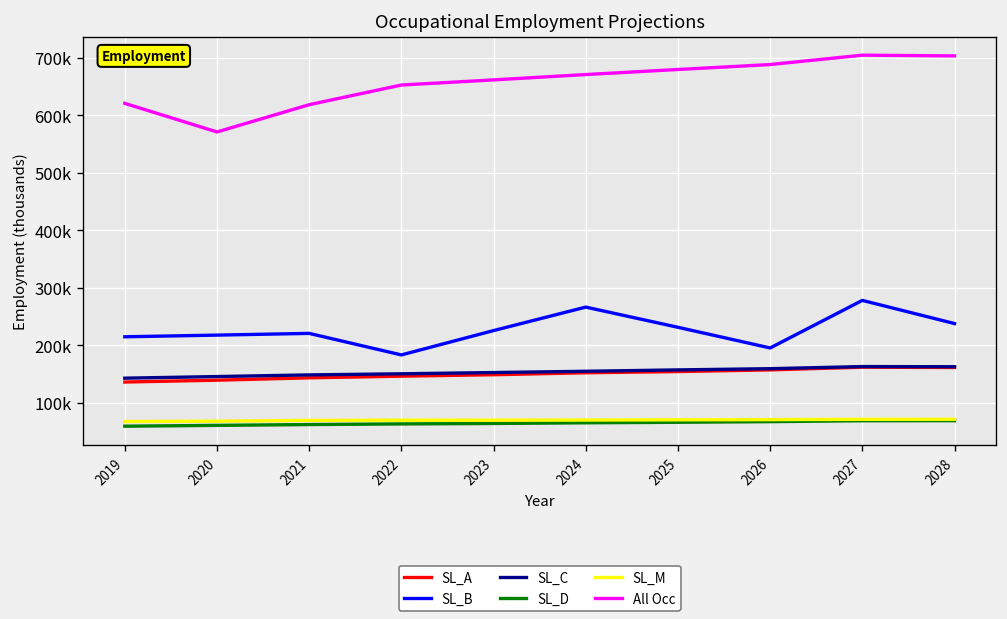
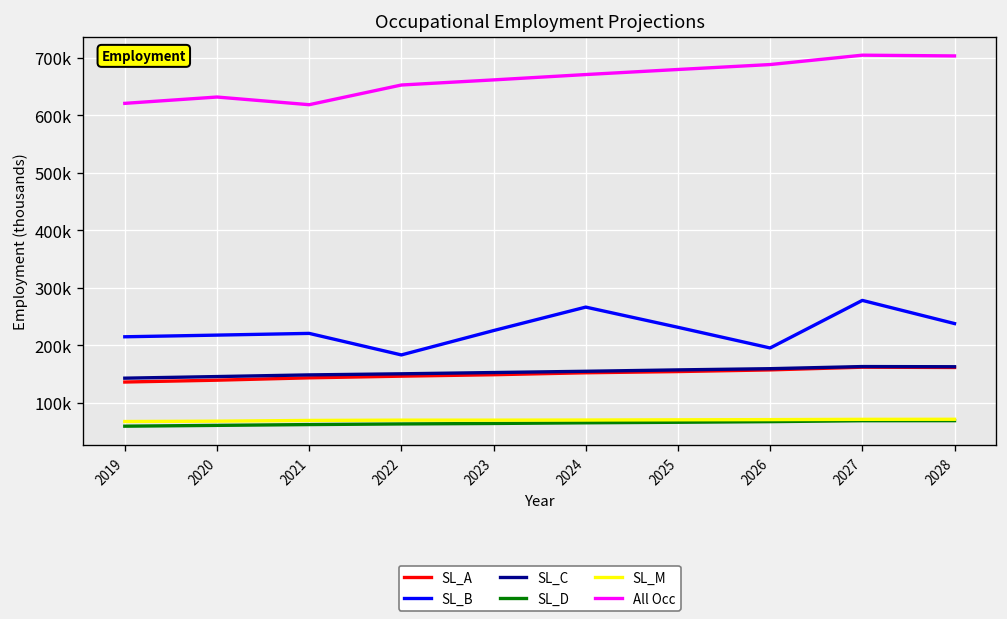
All Occ, 2020: 570000 -> 630000
